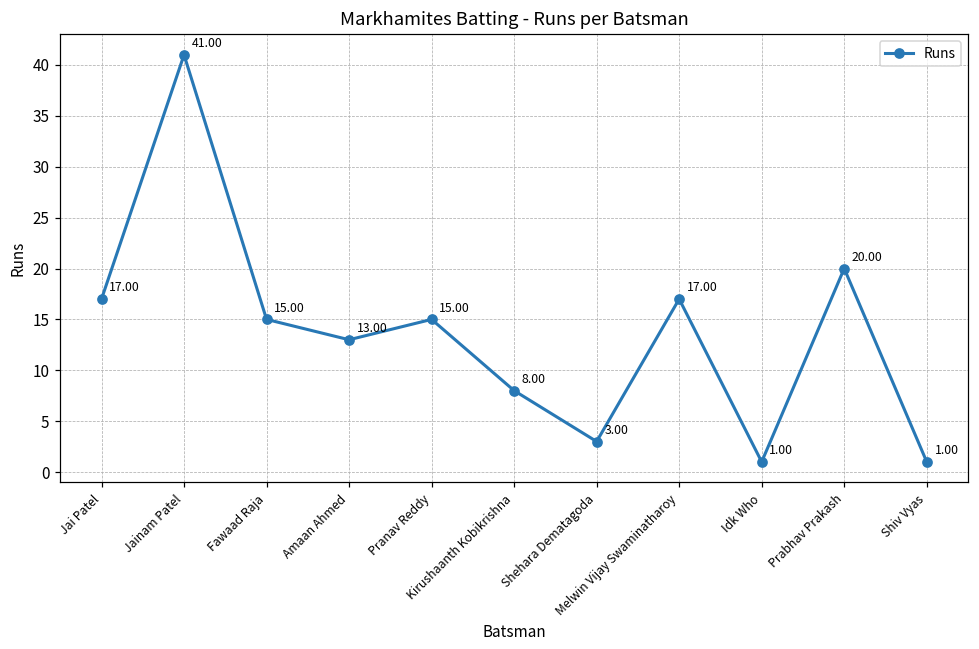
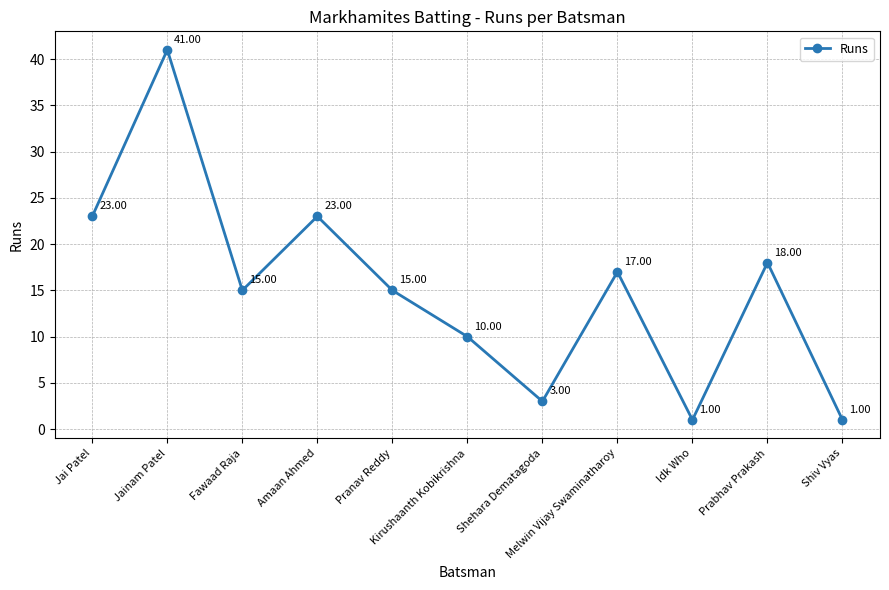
Jai Patel: 17.00 -> 23.00
Amaan Ahmed: 13.00 -> 23.00
Kirushaanth Kobikrishna: 8.00 -> 10.00
Prabhav Prakash: 20.00 -> 18.00
